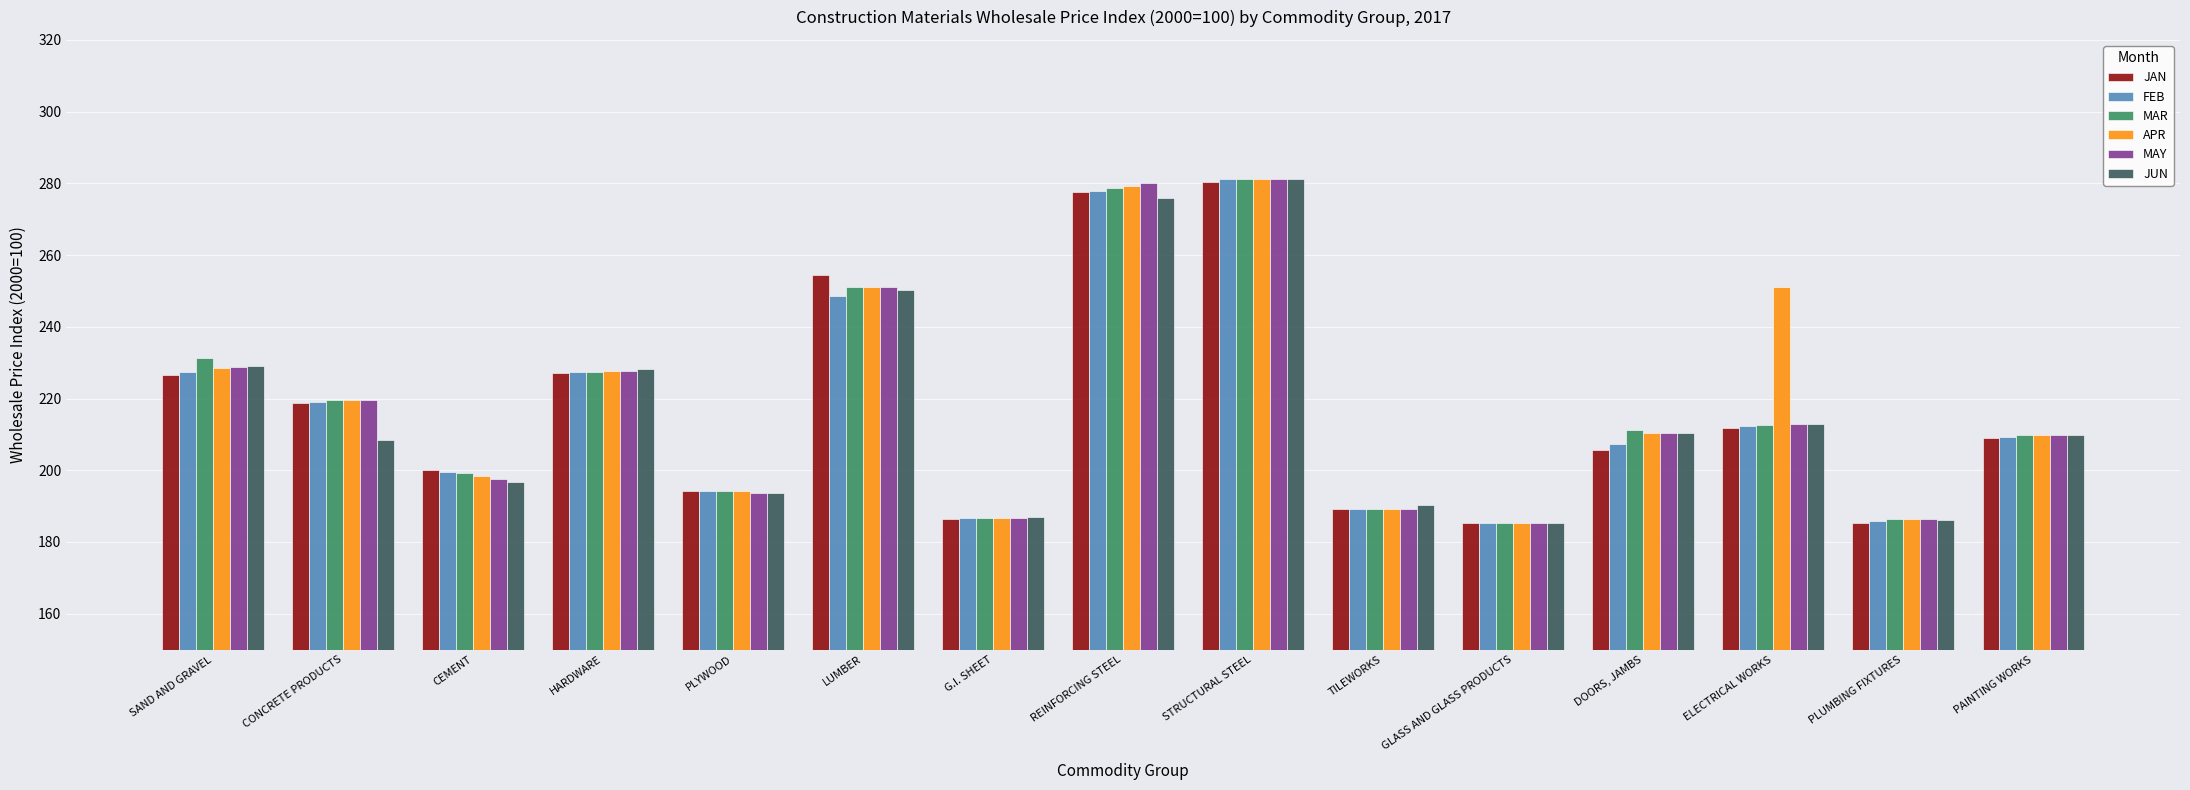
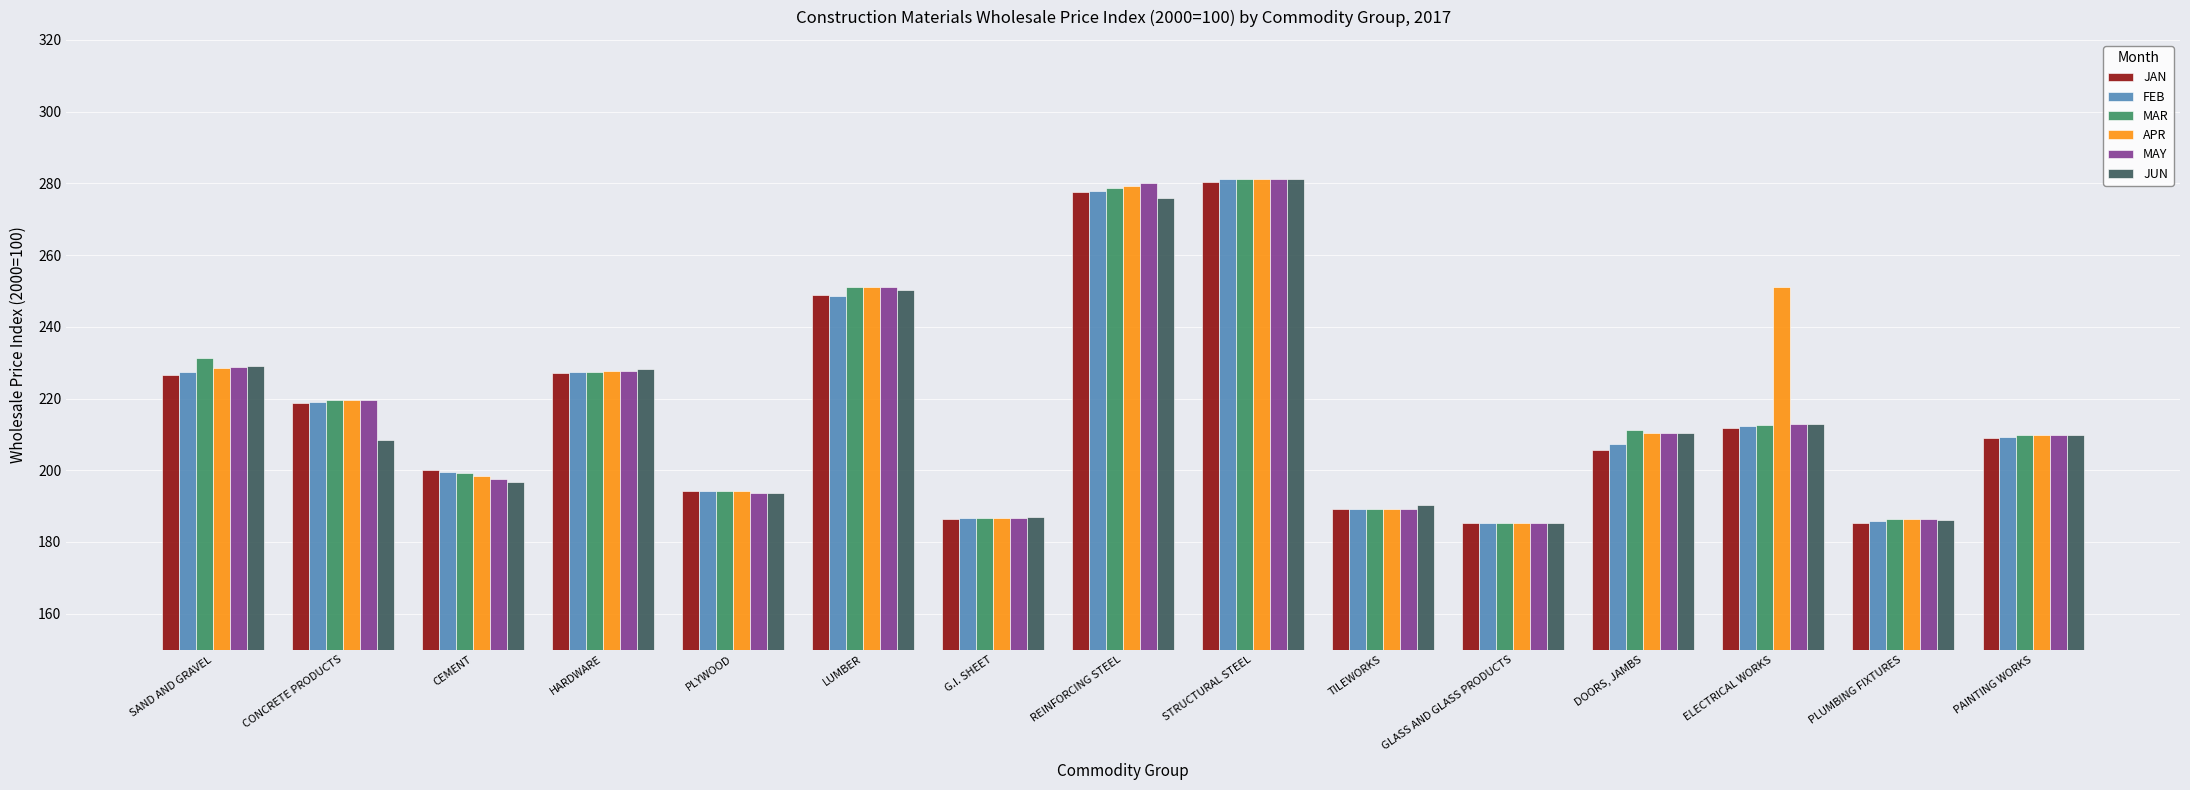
JAN, LUMBER: 254 -> 249
